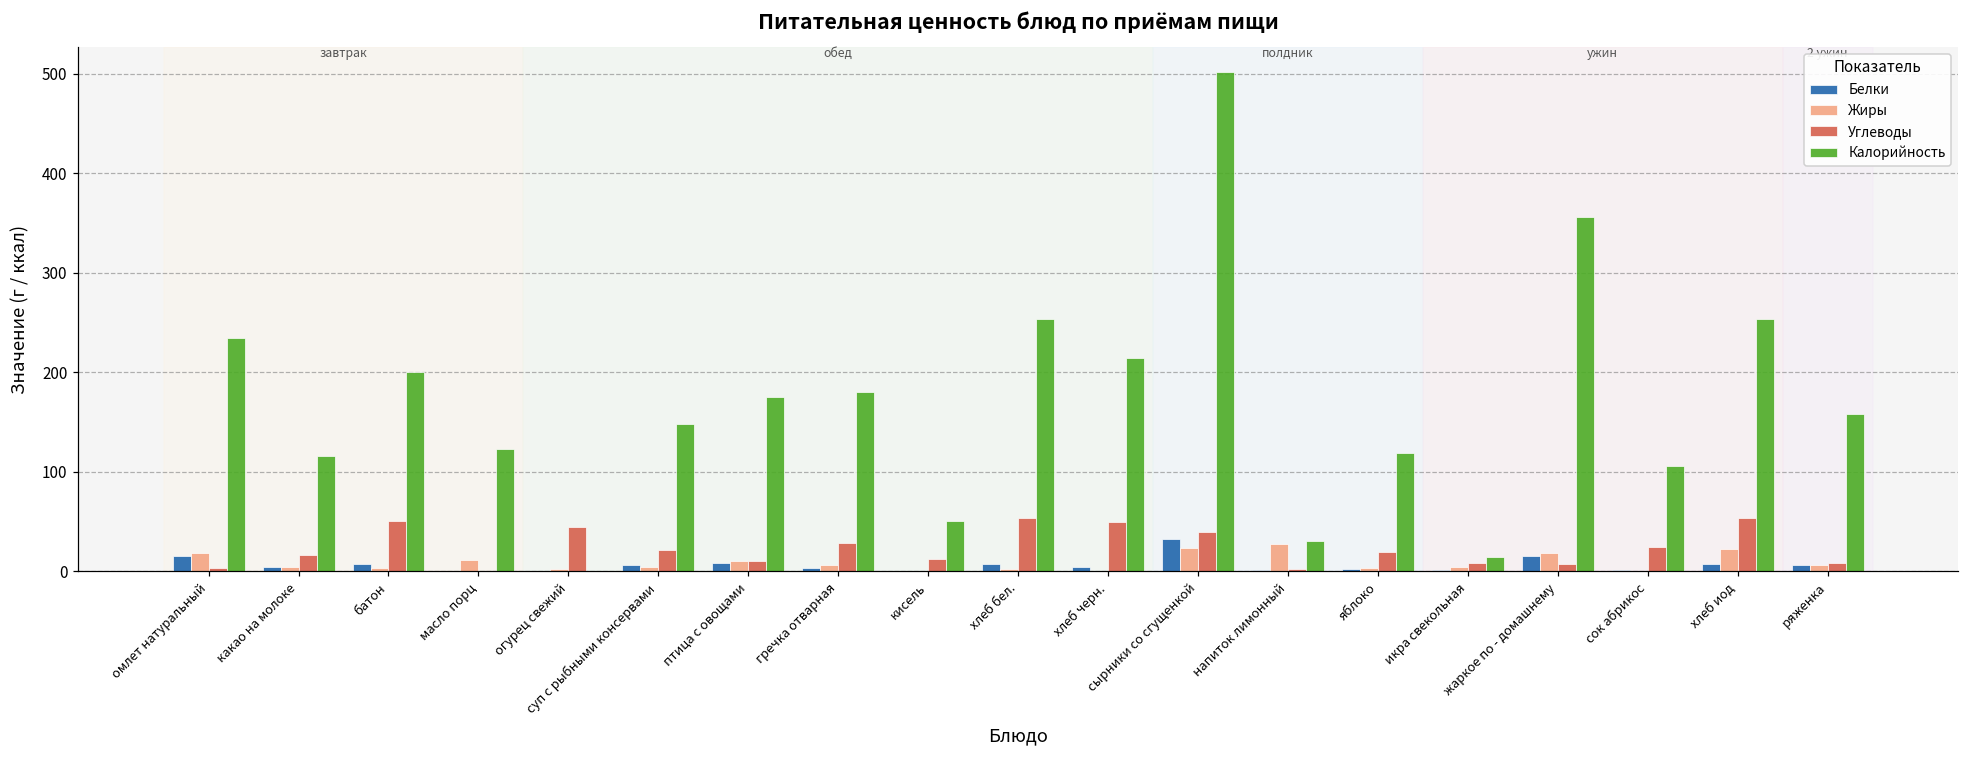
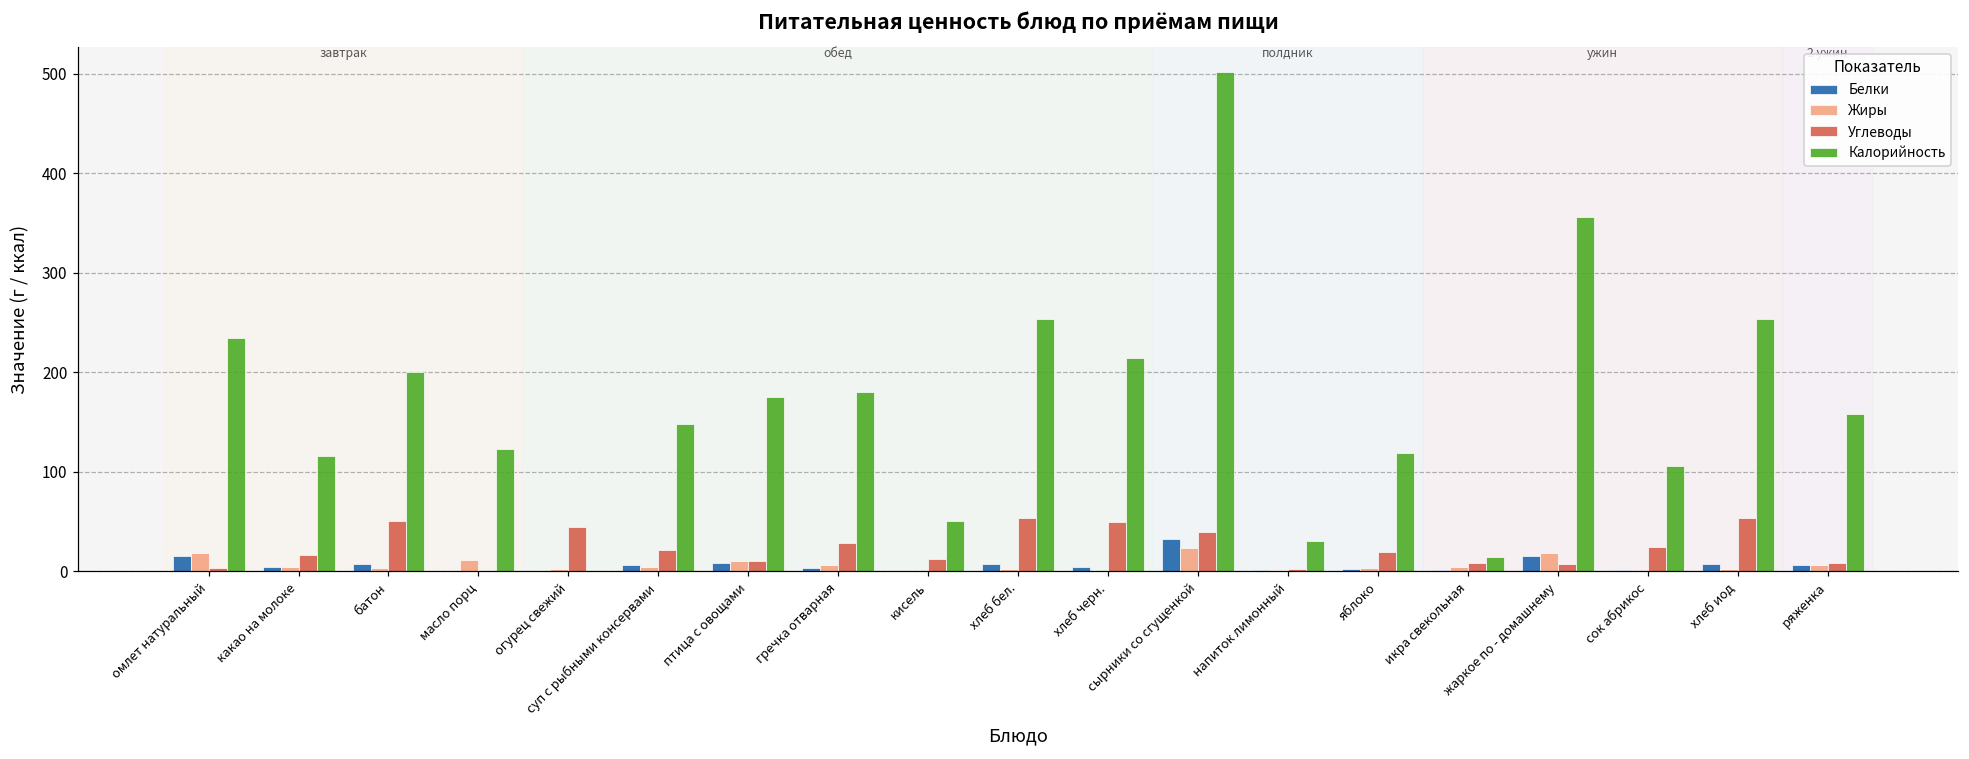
Жиры, напиток лимонный: 30 -> 0
Жиры, хлеб иод: 20 -> 0
